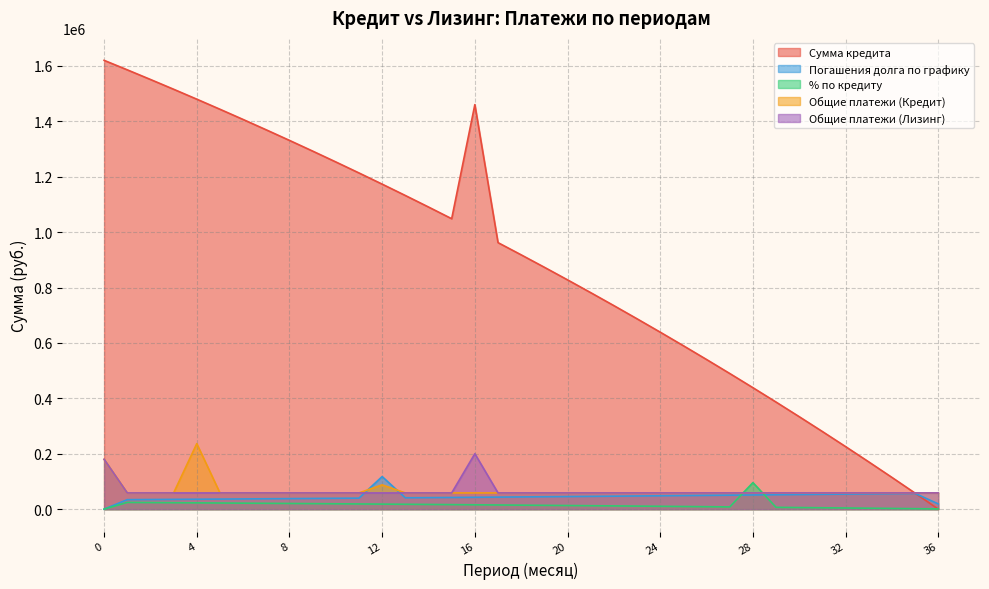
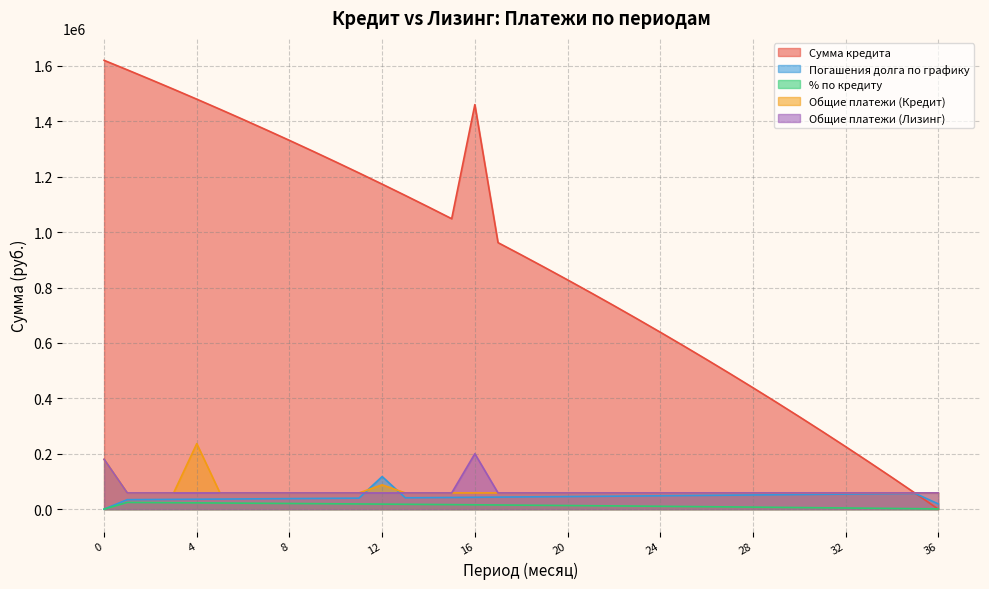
% по кредиту, 28: 100000 -> 10000
